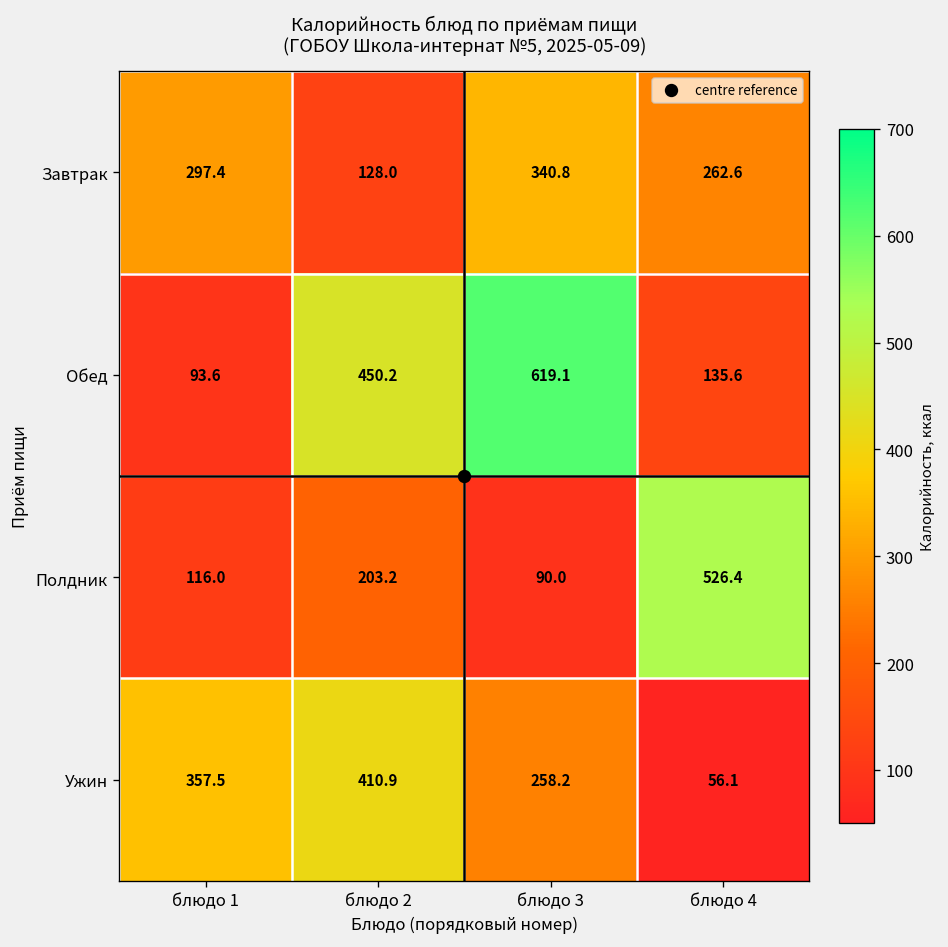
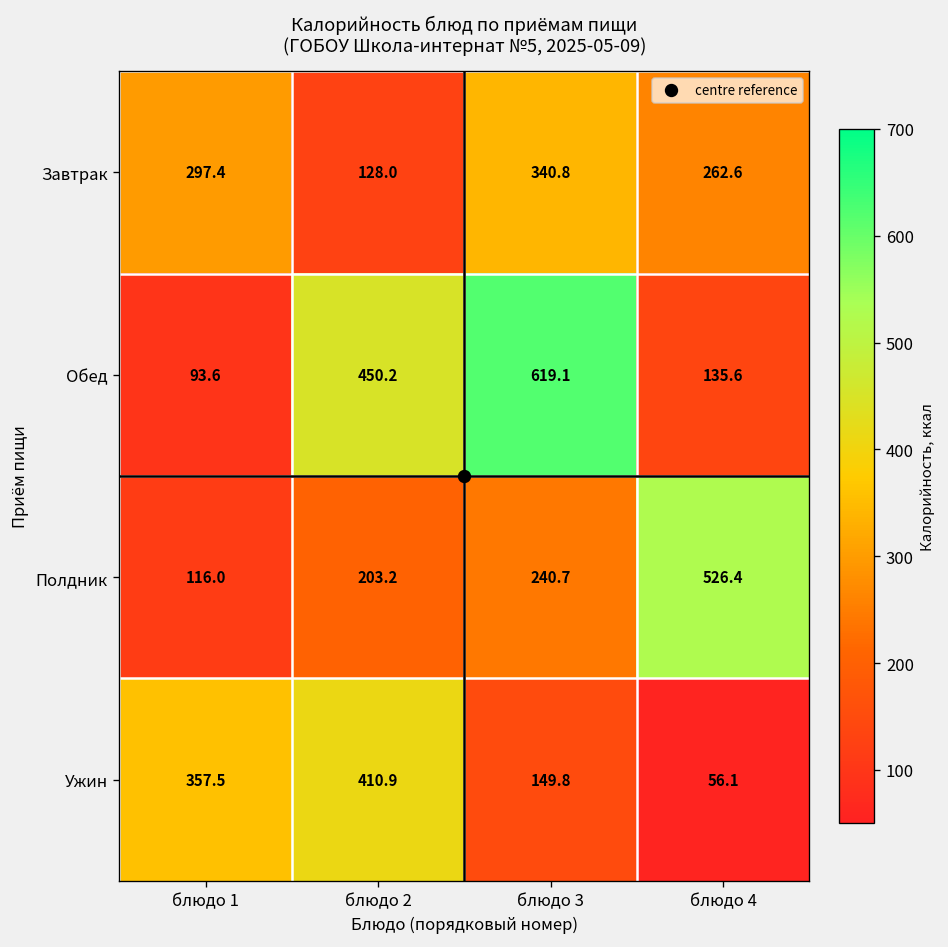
Полдник, блюдо 3: 90.0 -> 240.7
Ужин, блюдо 3: 258.2 -> 149.8
